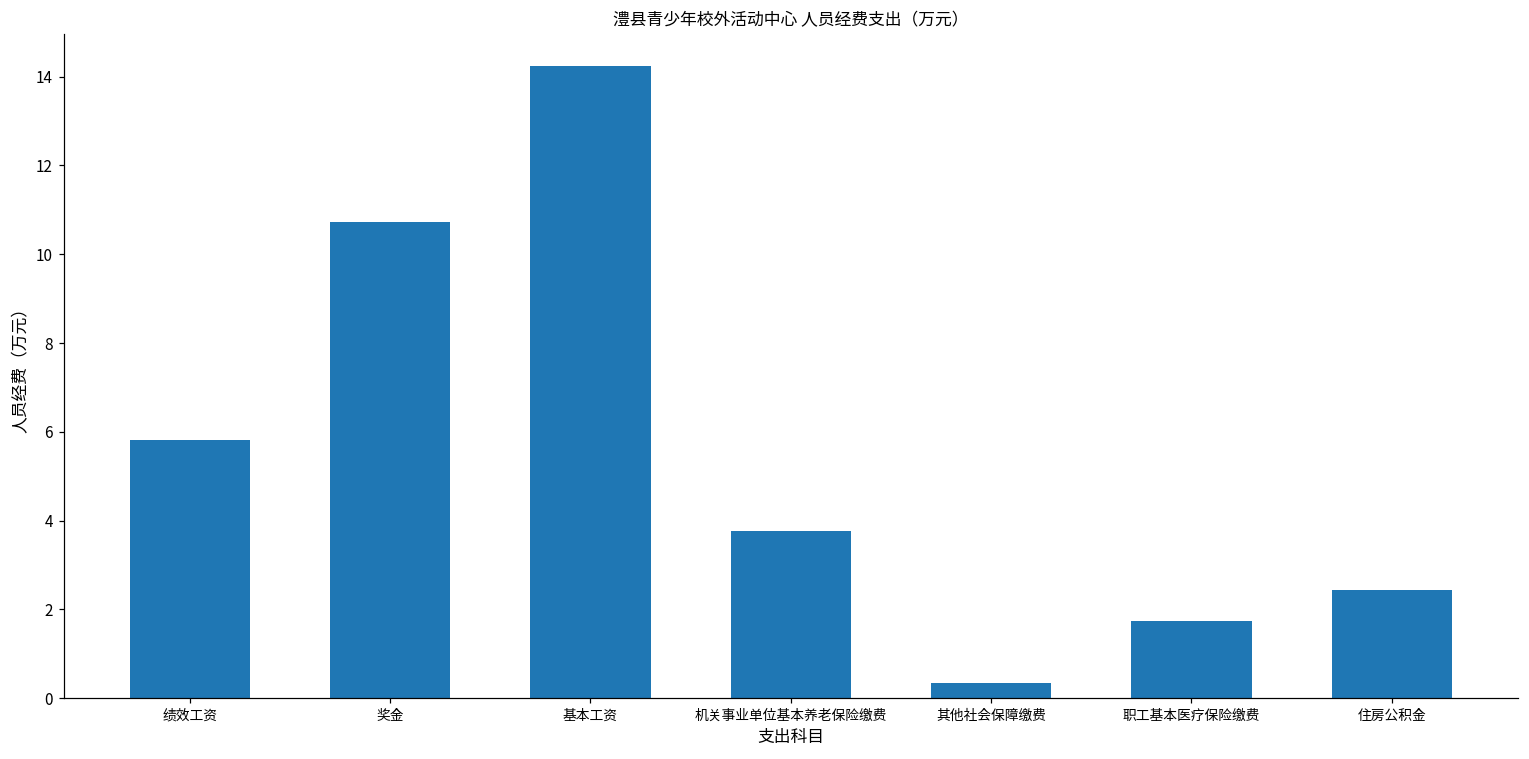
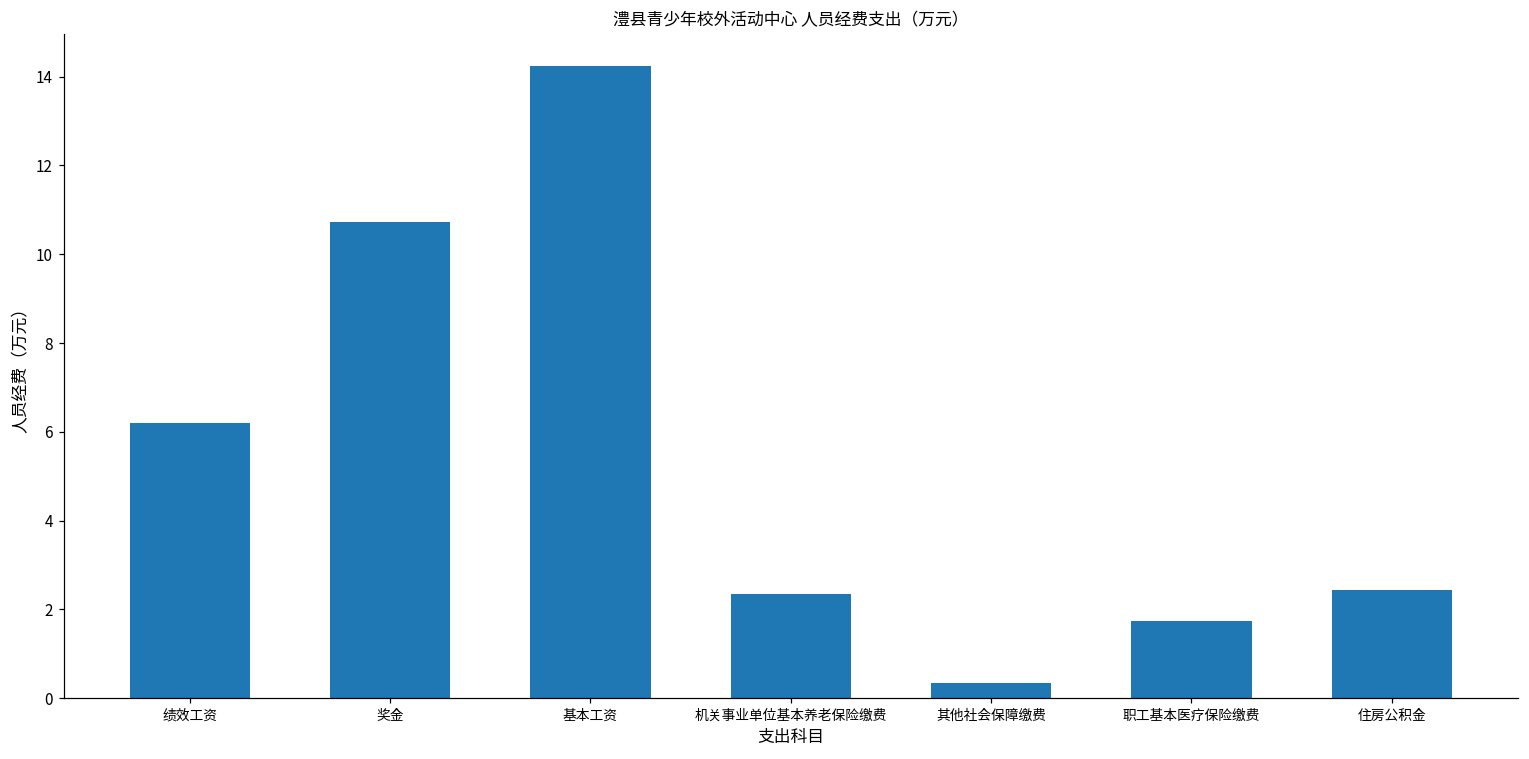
绩效工资: 5.8 -> 6.2
机关事业单位基本养老保险缴费: 3.8 -> 2.3
